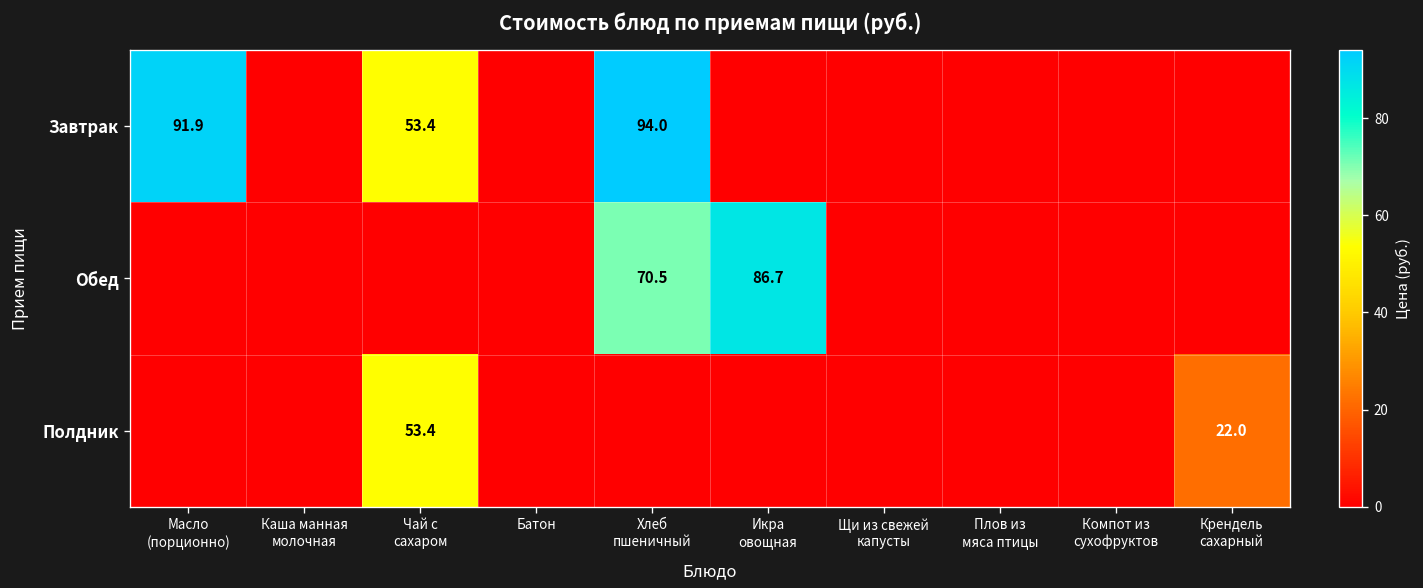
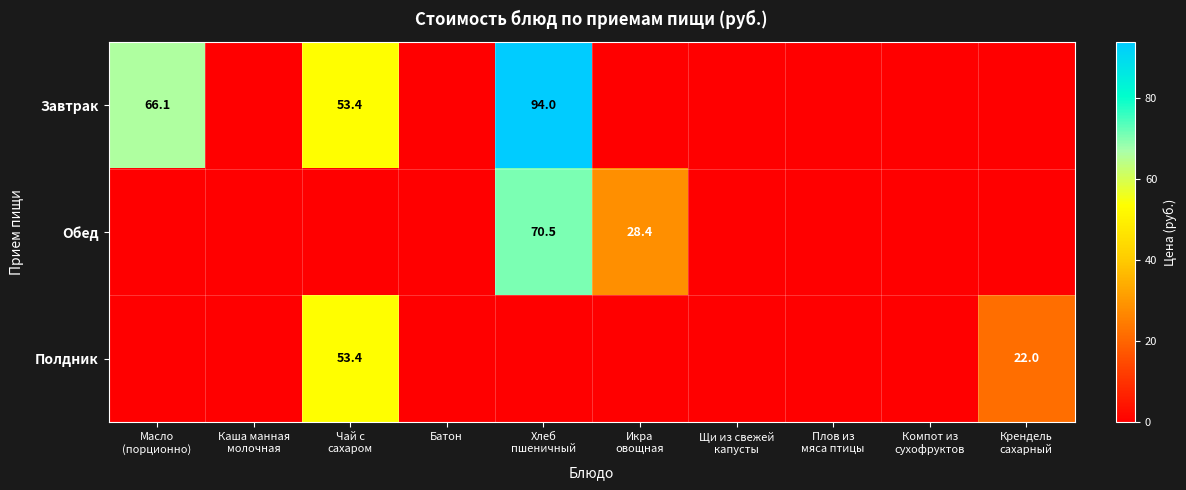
Завтрак, Масло (порционно): 91.9 -> 66.1
Обед, Икра овощная: 86.7 -> 28.4
